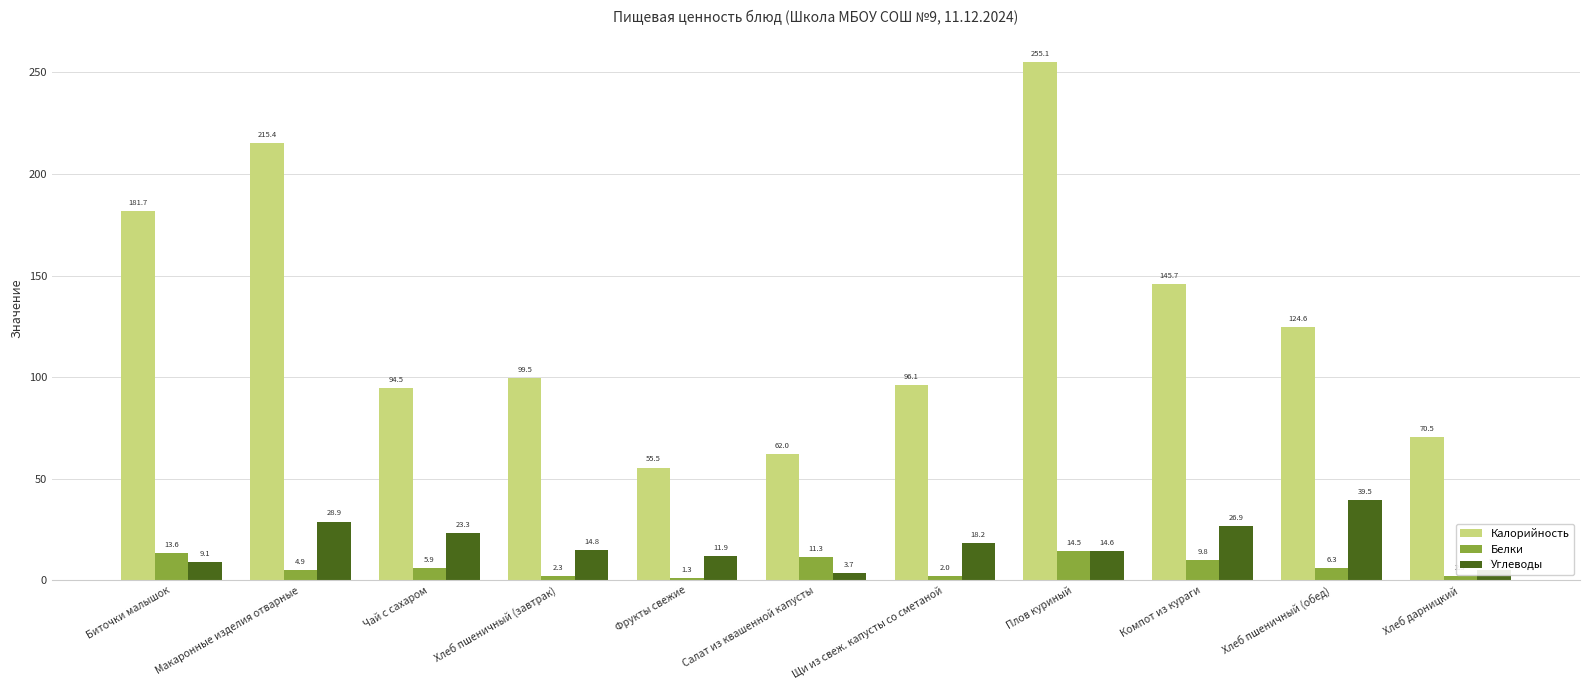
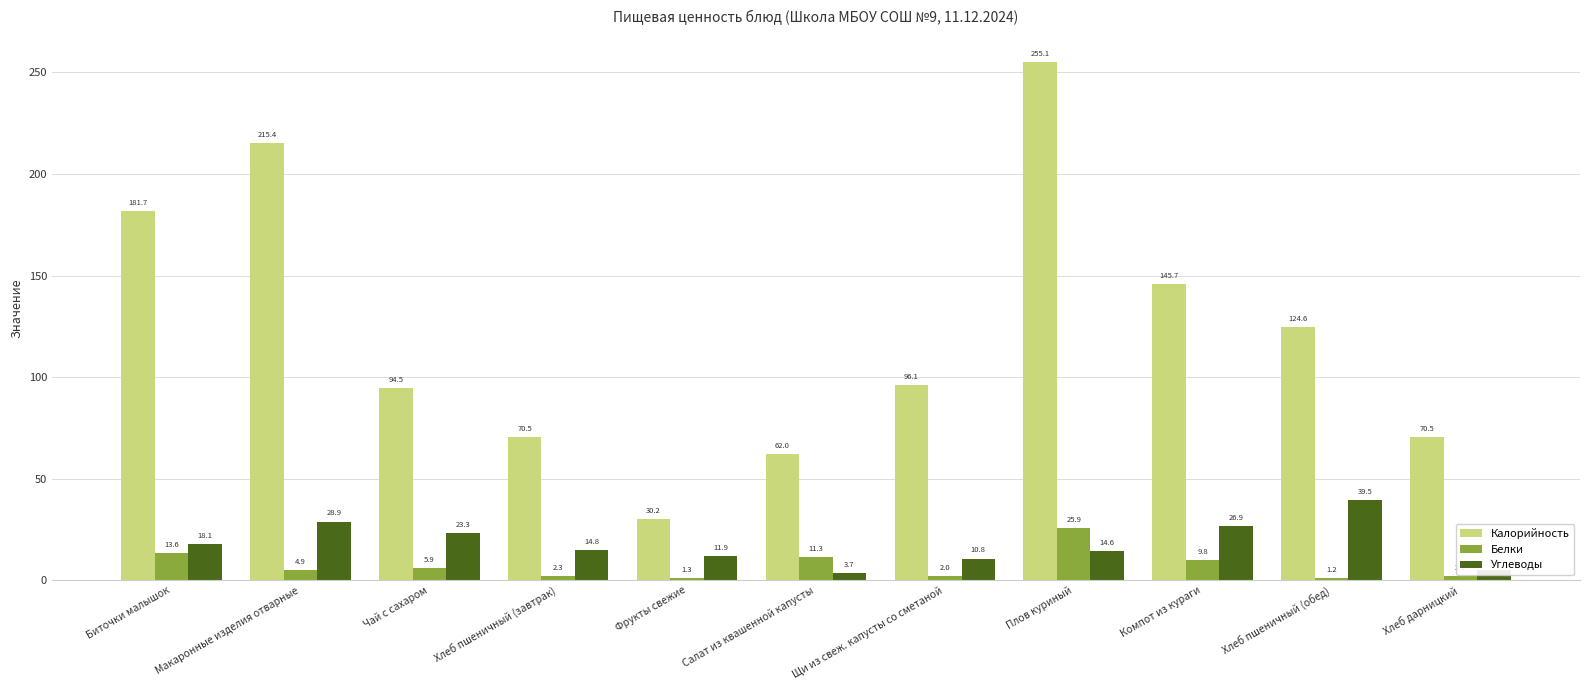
Углеводы, Биточки малышок: 9.1 -> 18.1
Калорийность, Хлеб пшеничный (завтрак): 99.5 -> 70.5
Калорийность, Фрукты свежие: 55.5 -> 30.2
Углеводы, Щи из свеж. капусты со сметаной: 18.2 -> 10.8
Белки, Плов куриный: 14.5 -> 25.9
Белки, Хлеб пшеничный (обед): 6.3 -> 1.2
